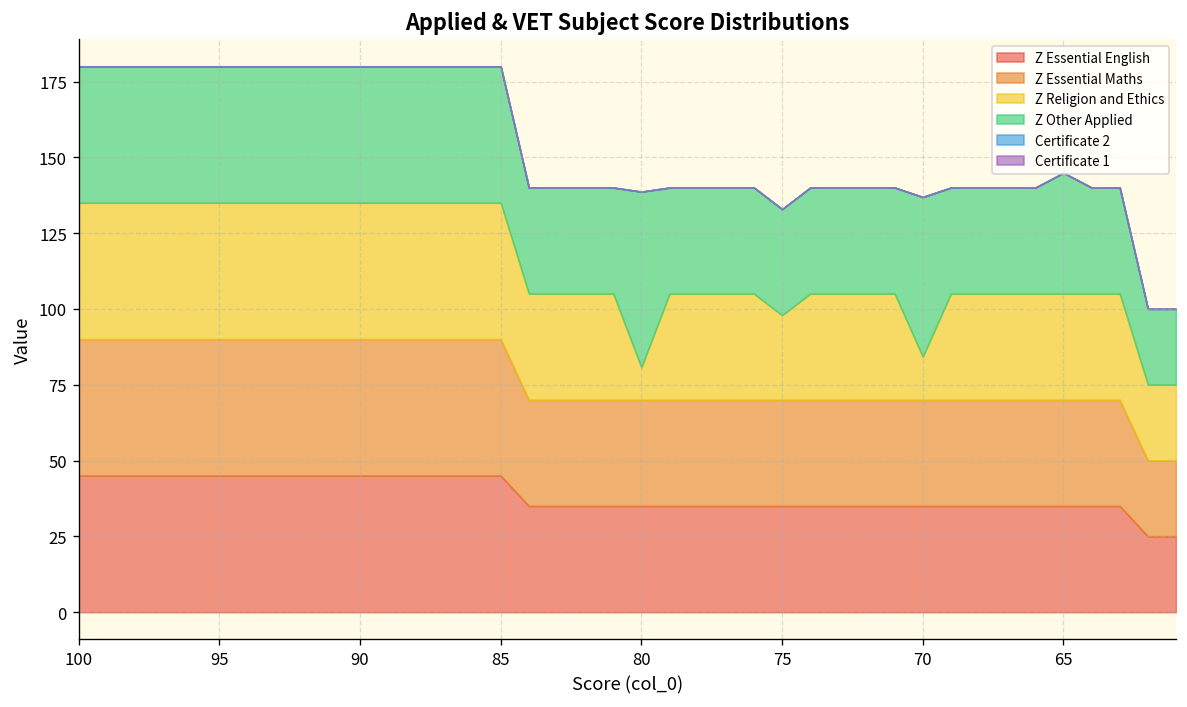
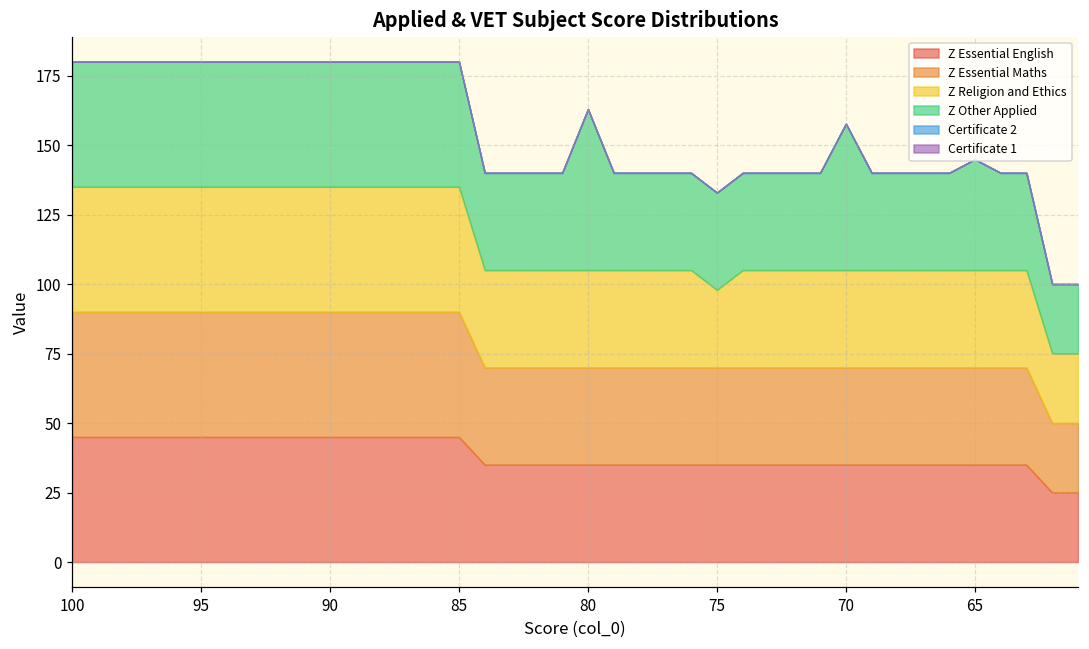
Z Religion and Ethics, 80: 11 -> 35
Z Religion and Ethics, 70: 14 -> 35
